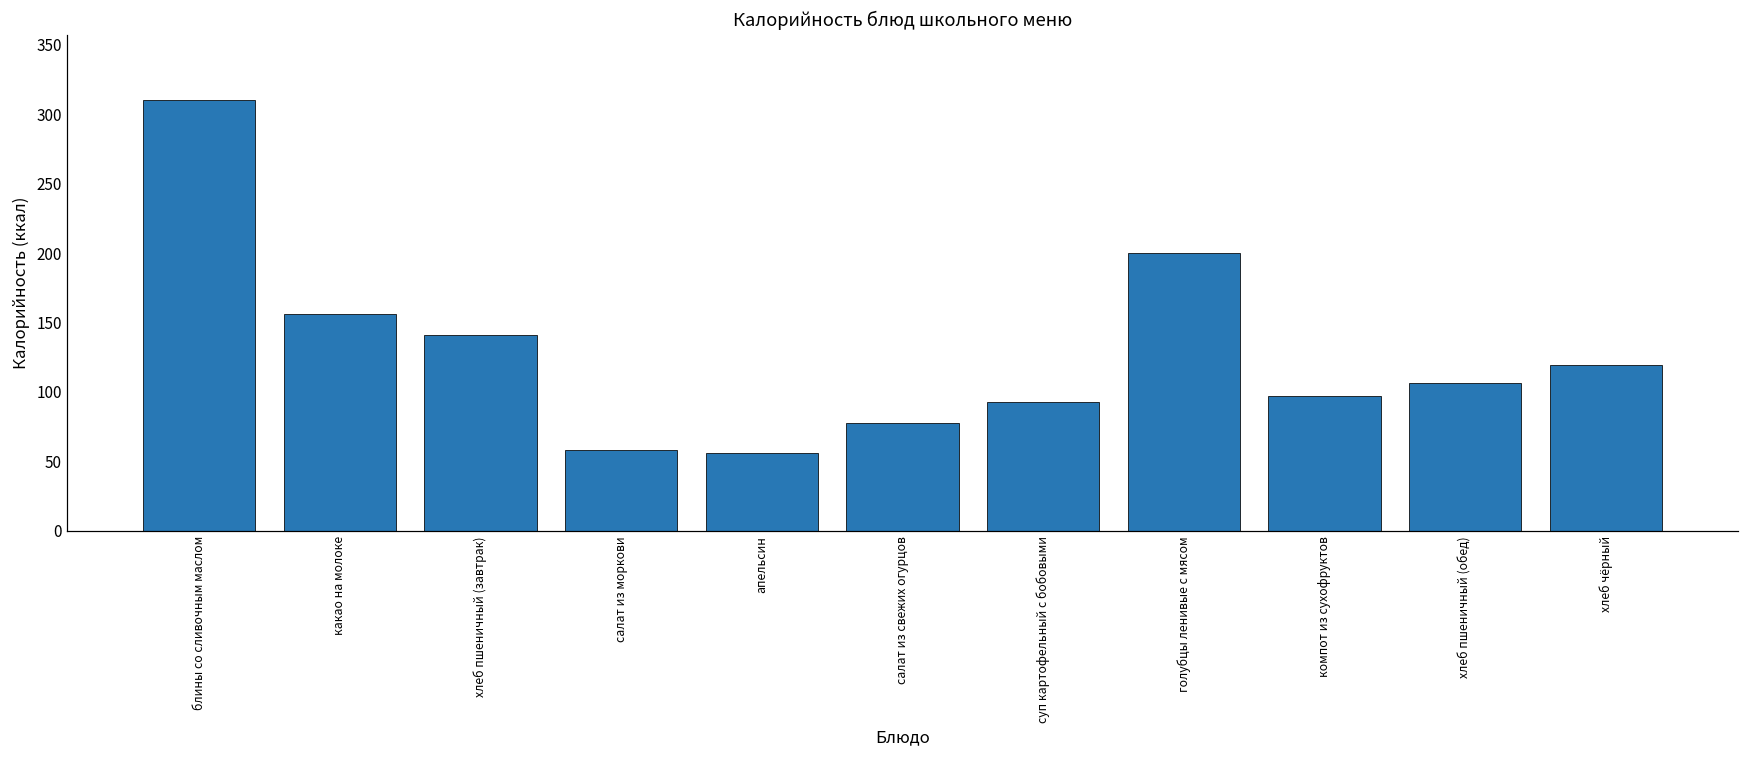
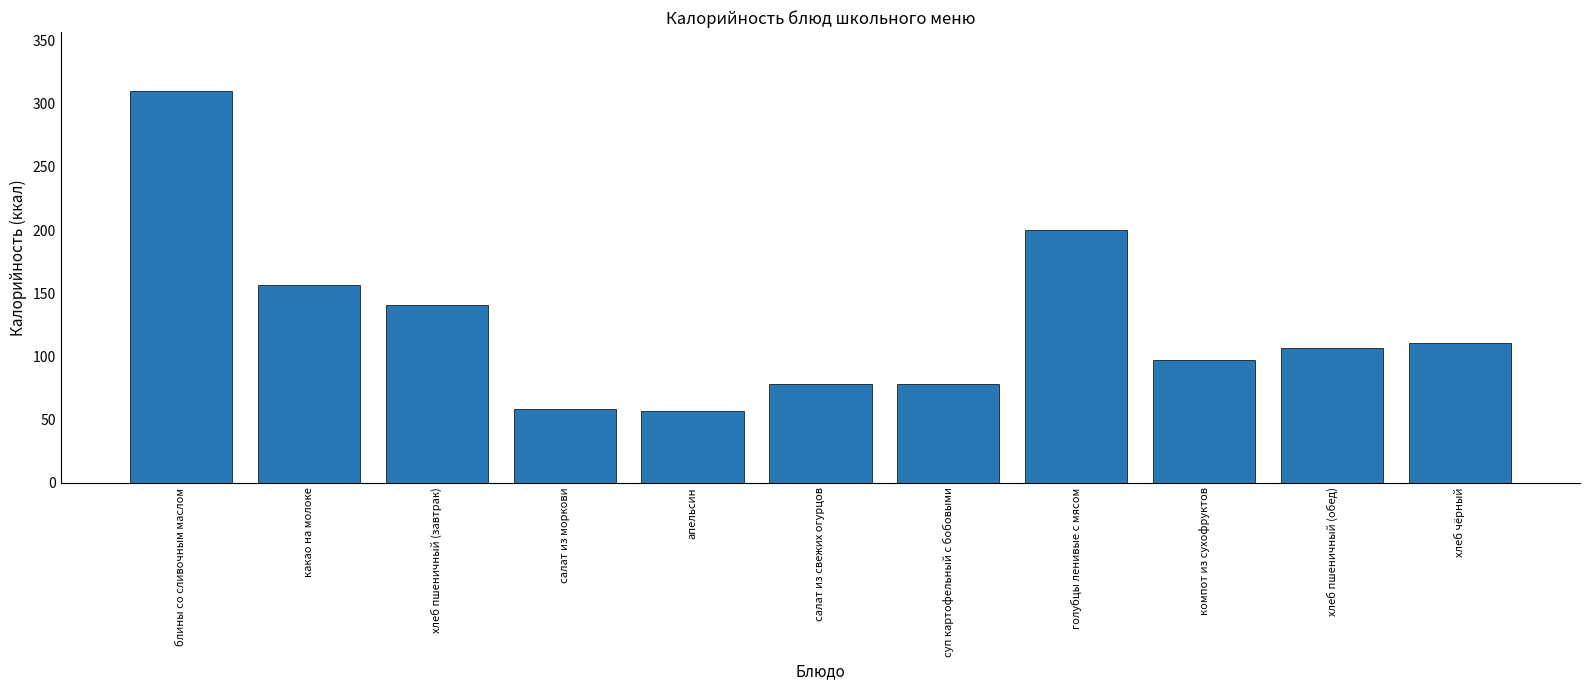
суп картофельный с бобовыми: 93 -> 78
хлеб чёрный: 120 -> 111
